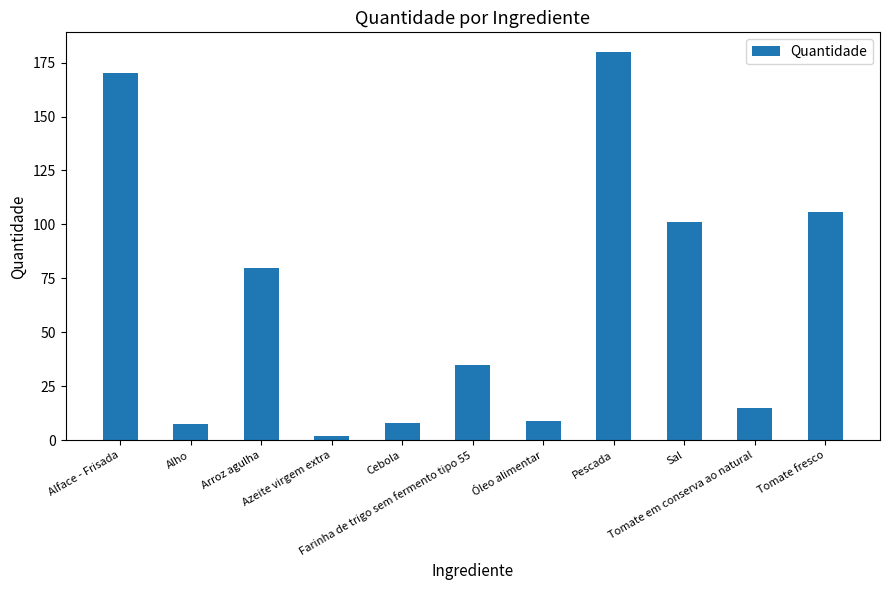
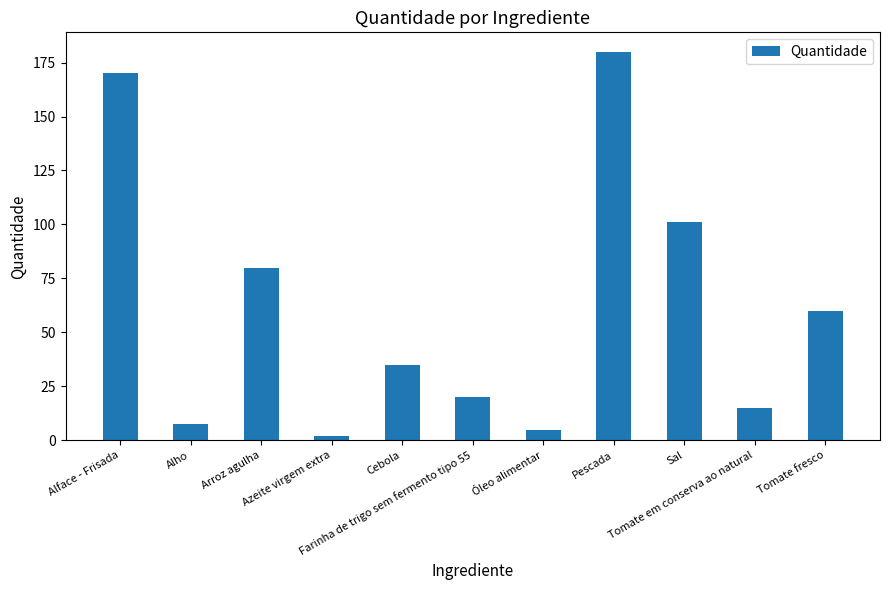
Cebola: 8 -> 35
Farinha de trigo sem fermento tipo 55: 35 -> 20
Óleo alimentar: 9 -> 5
Tomate fresco: 106 -> 60
